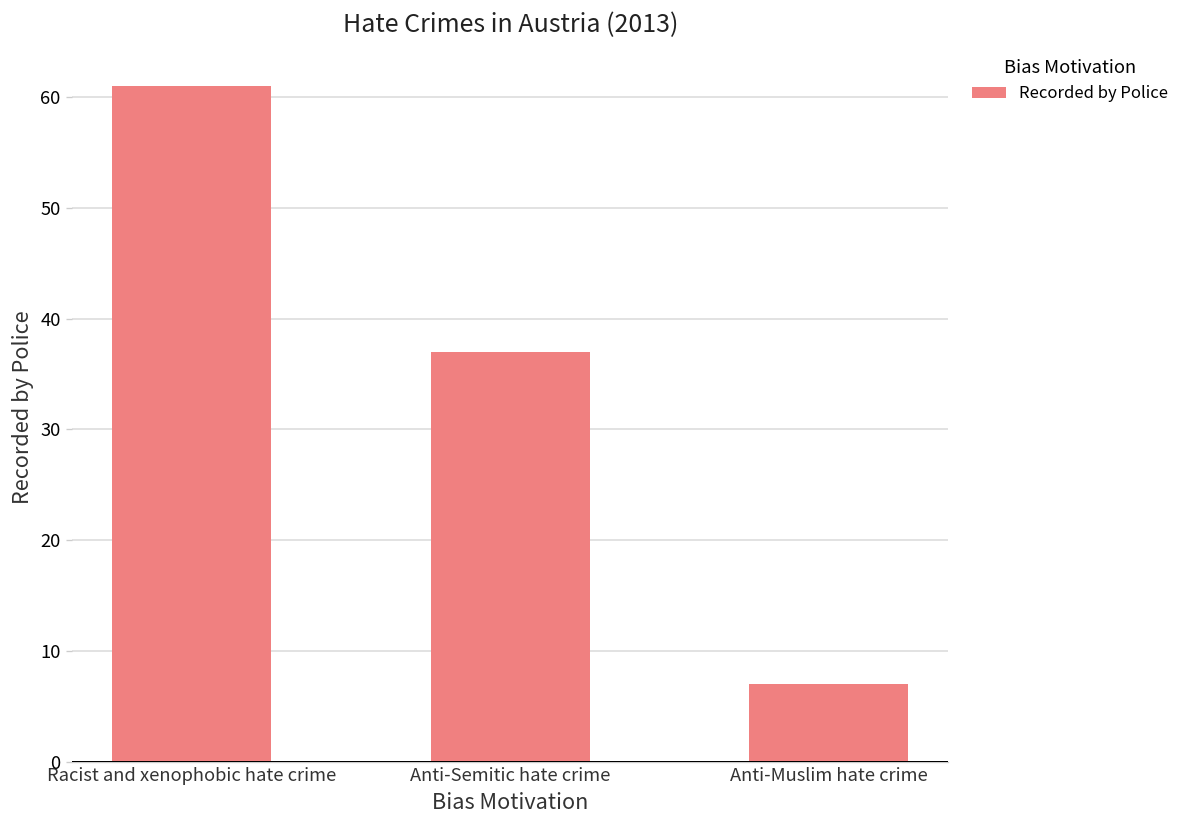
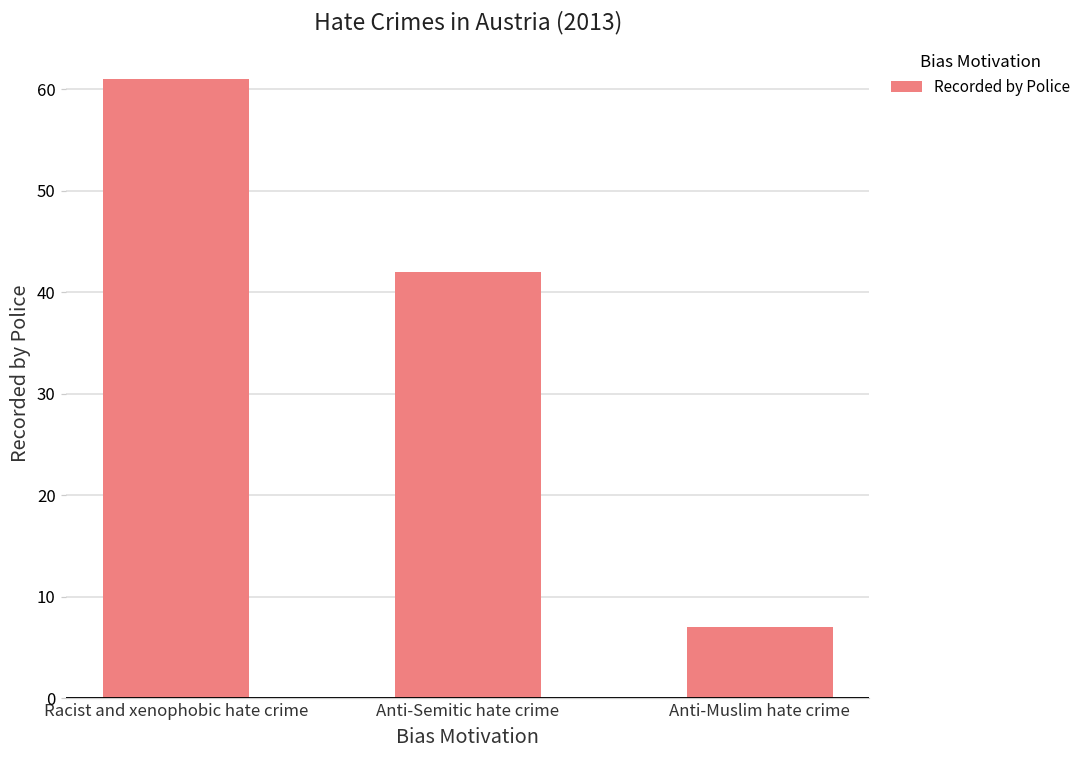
Anti-Semitic hate crime: 37 -> 42
